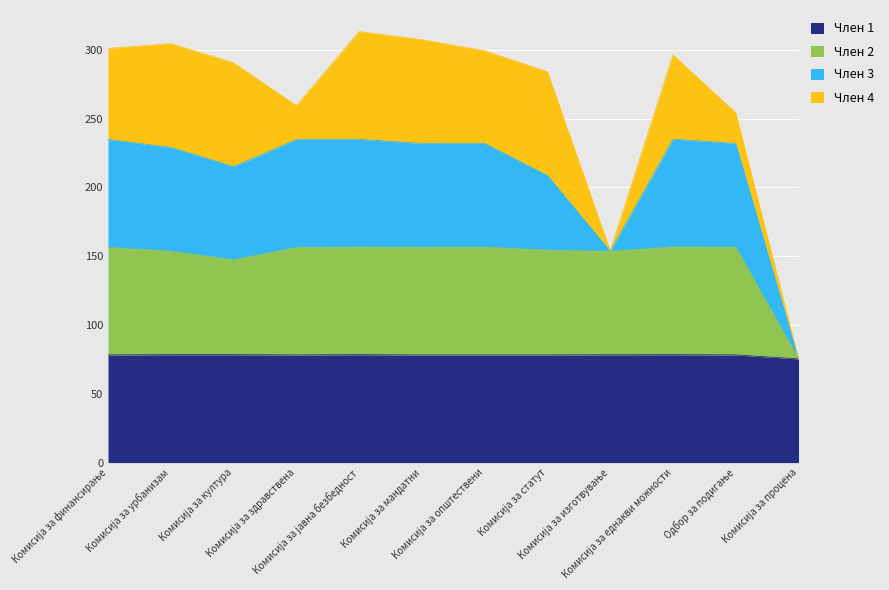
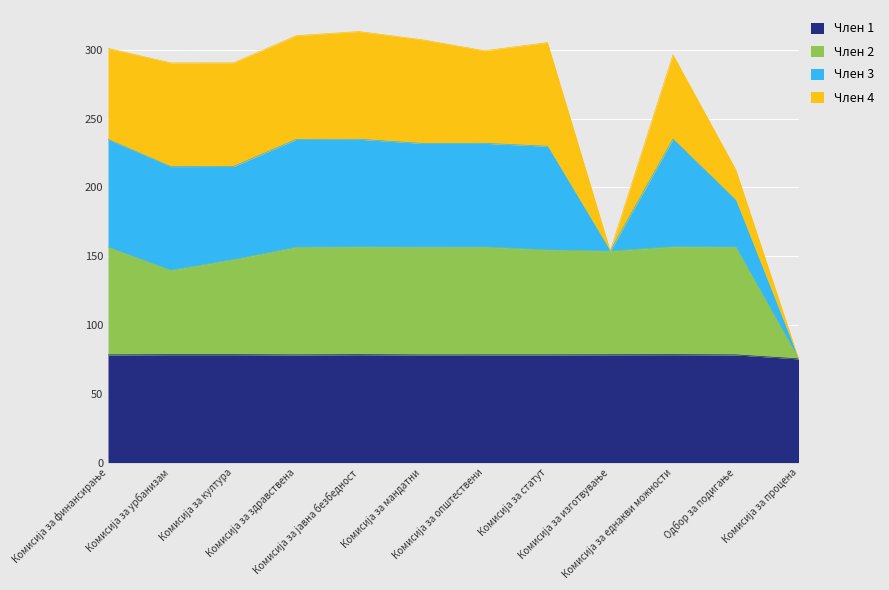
Член 2, Комисија за урбанизам: 75 -> 61
Член 4, Комисија за здравствена: 24 -> 75
Член 3, Комисија за статут: 54 -> 75
Член 3, Одбор за подигање: 75 -> 34
